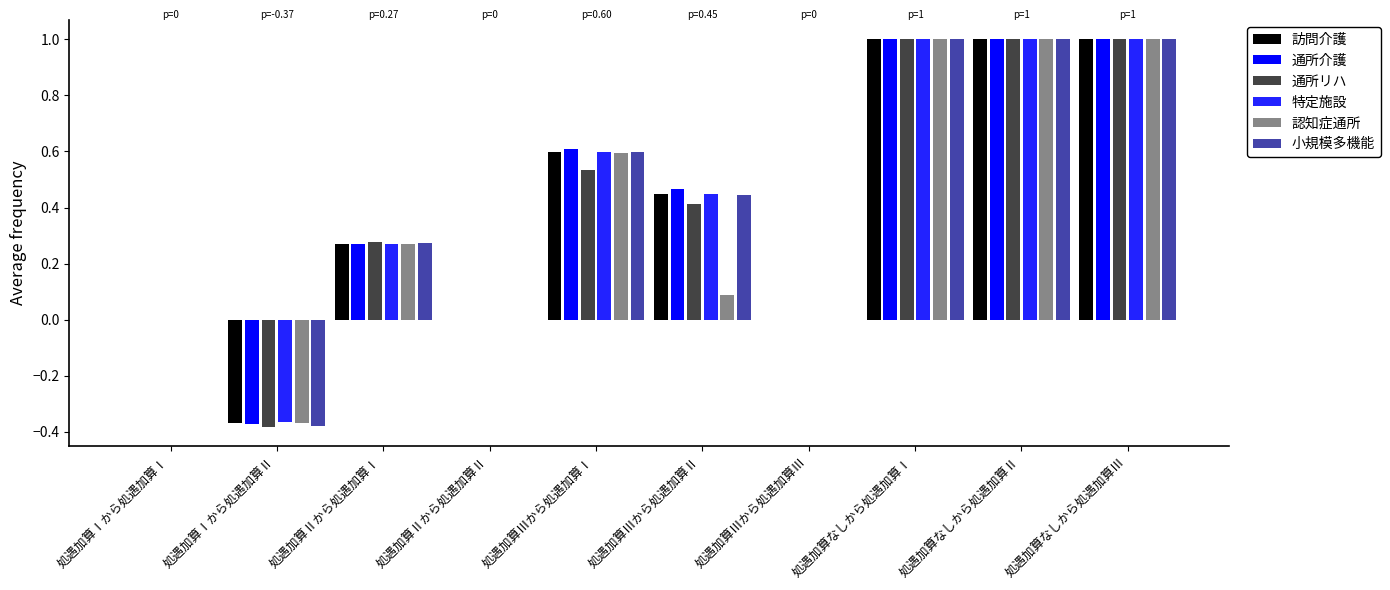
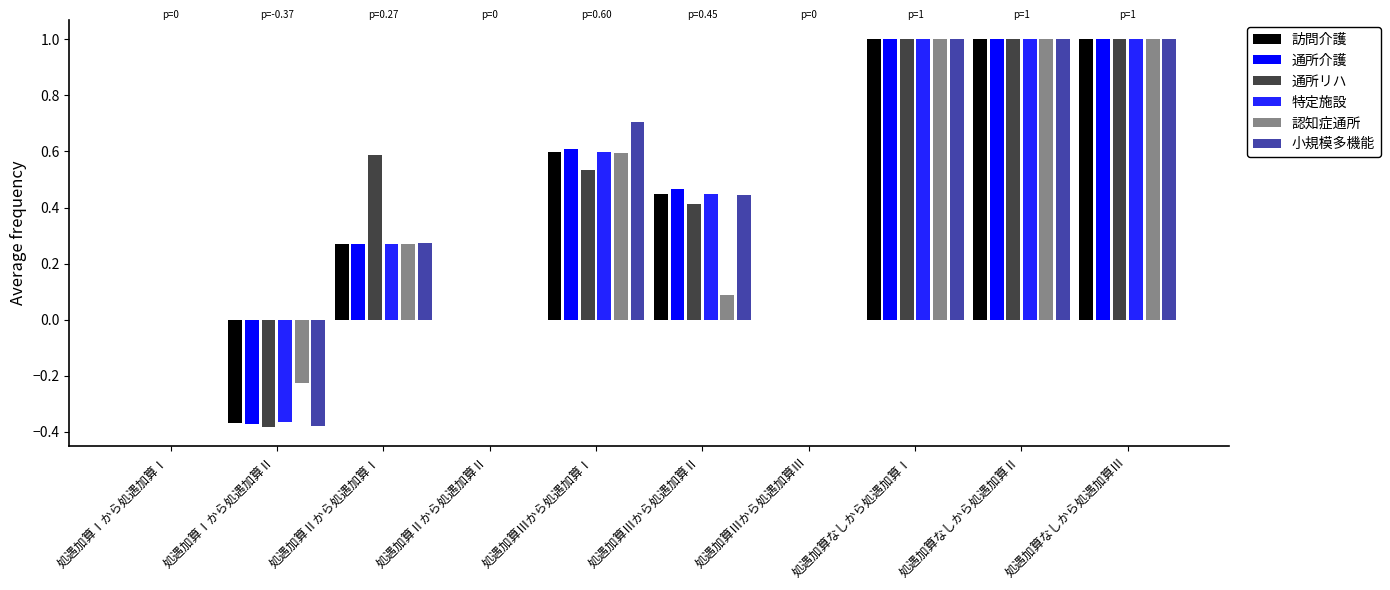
認知症通所, 処遇加算Ⅰから処遇加算Ⅱ: -0.37 -> -0.23
通所リハ, 処遇加算Ⅱから処遇加算Ⅰ: 0.28 -> 0.59
小規模多機能, 処遇加算Ⅲから処遇加算Ⅰ: 0.60 -> 0.71
